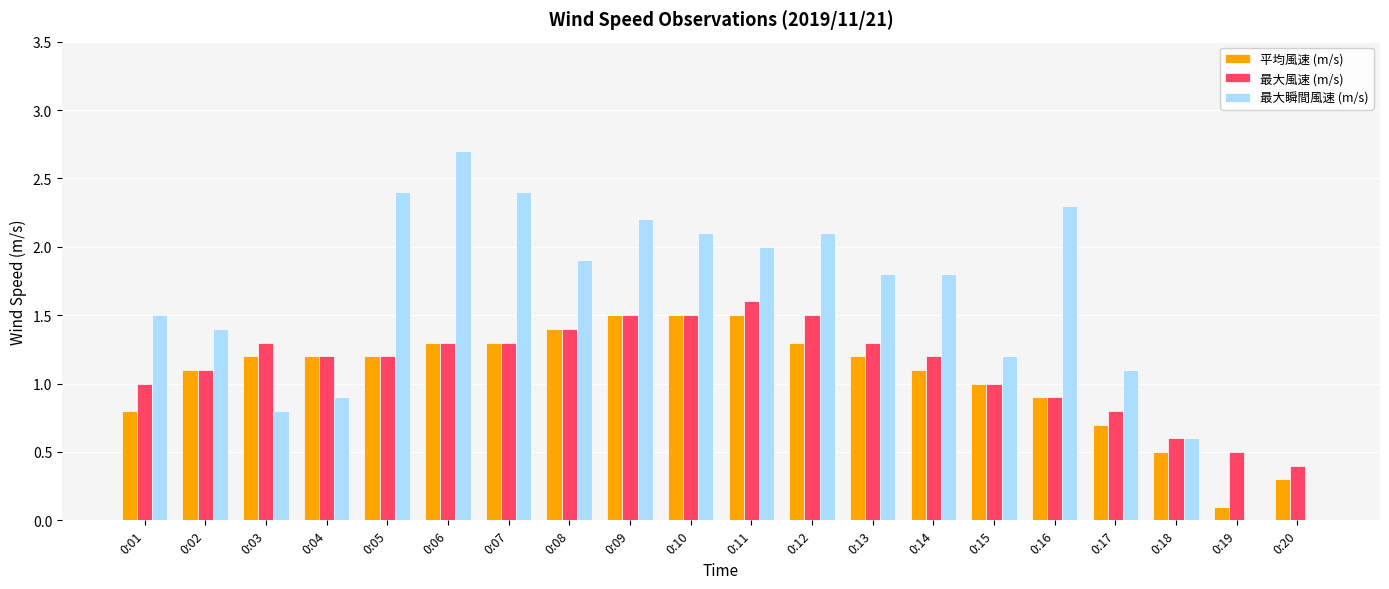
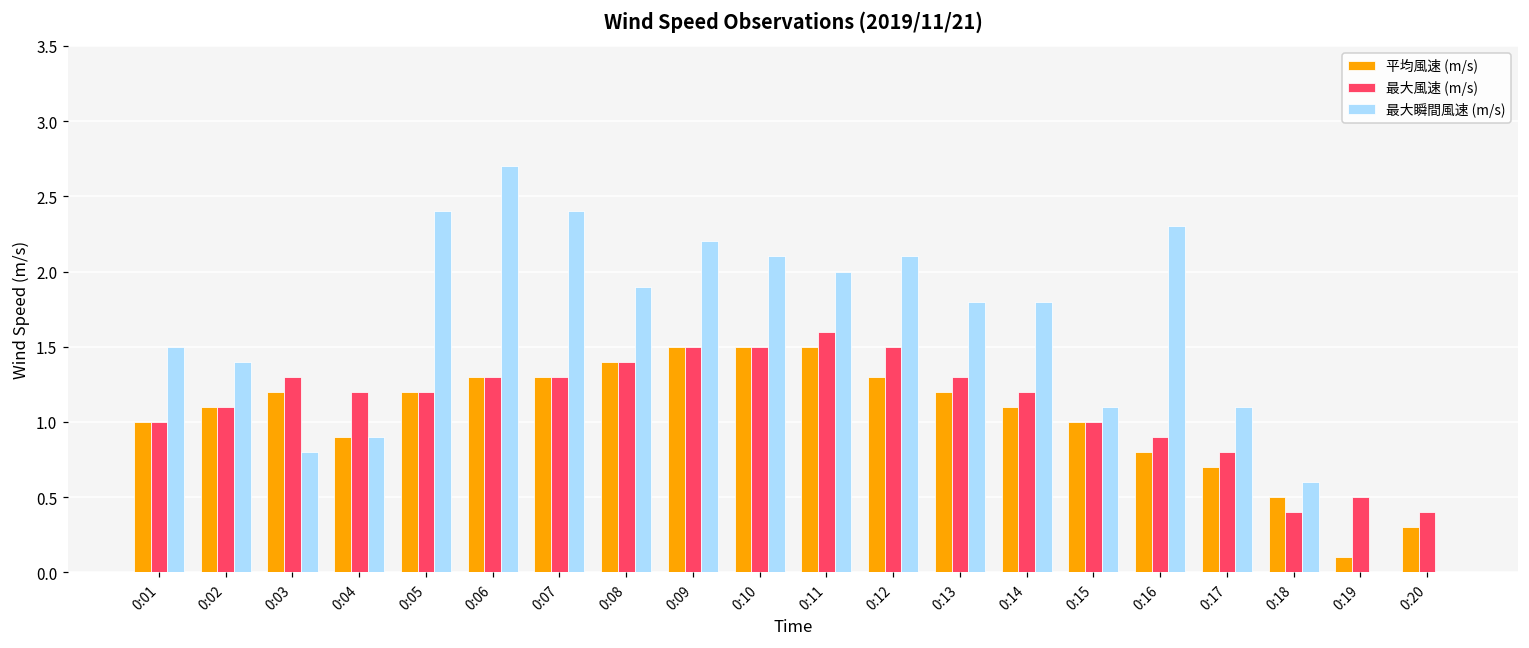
平均風速 (m/s), 0:01: 0.8 -> 1.0
平均風速 (m/s), 0:04: 1.2 -> 0.9
最大瞬間風速 (m/s), 0:15: 1.2 -> 1.1
平均風速 (m/s), 0:16: 0.9 -> 0.8
最大風速 (m/s), 0:18: 0.6 -> 0.4
